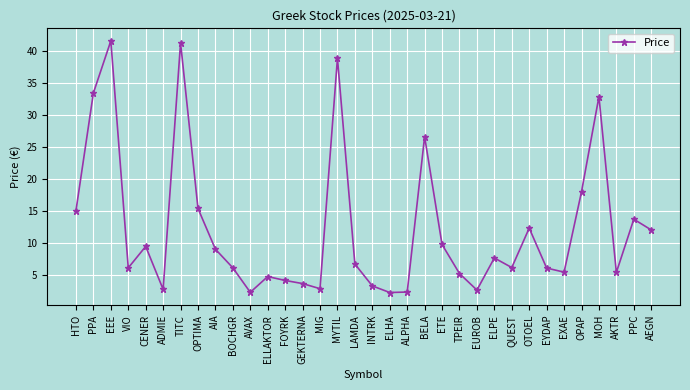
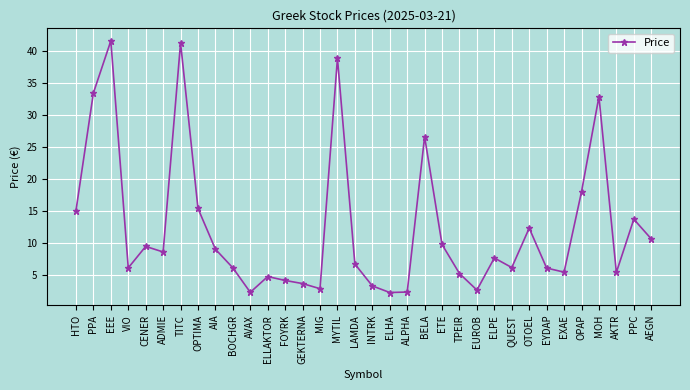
ADMIE: 3 -> 9
AEGN: 12 -> 11
